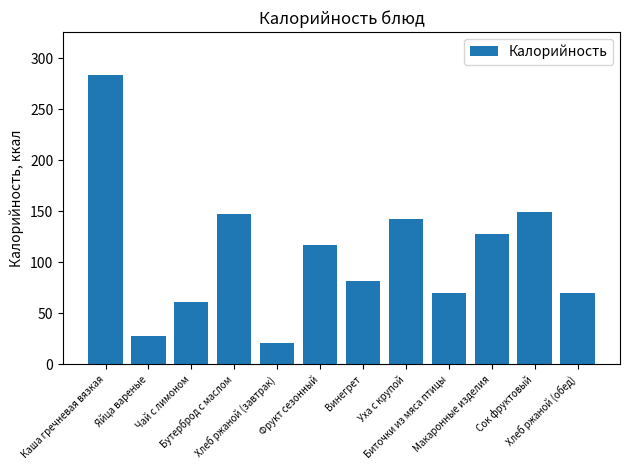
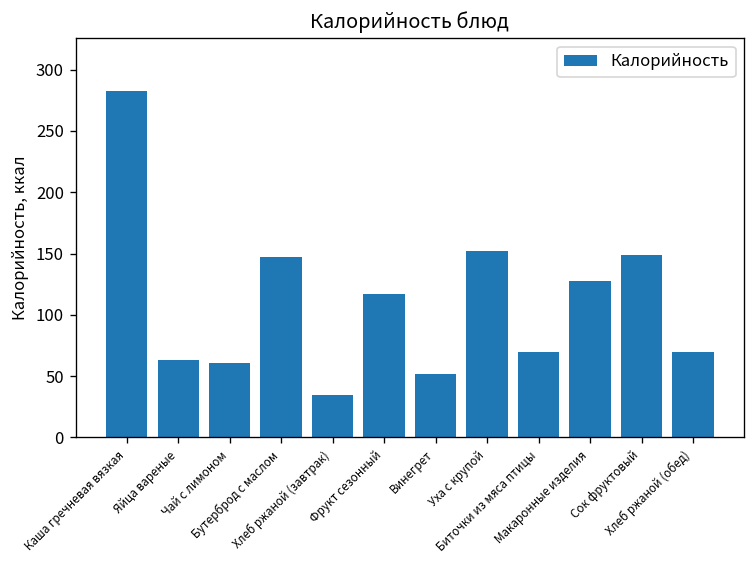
Яйца вареные: 28 -> 63
Хлеб ржаной (завтрак): 21 -> 35
Винегрет: 82 -> 52
Уха с крупой: 142 -> 152
